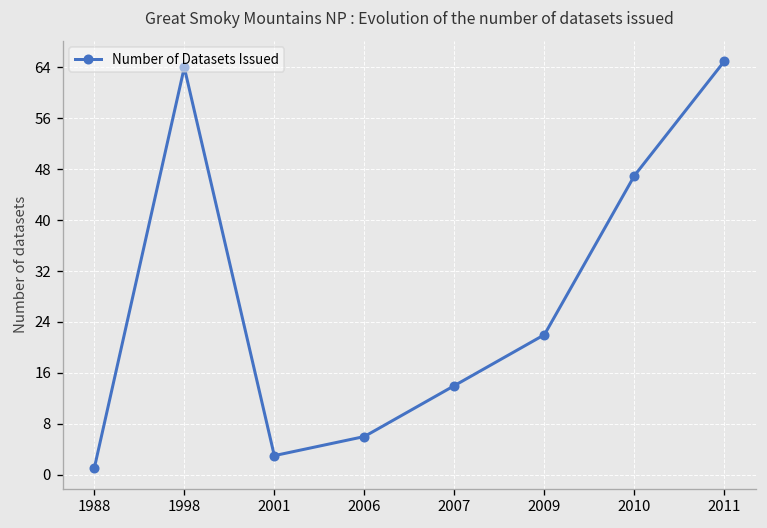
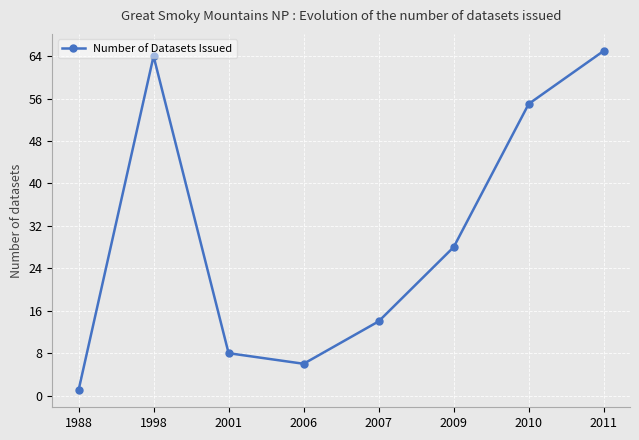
2001: 3 -> 8
2009: 22 -> 28
2010: 47 -> 55
